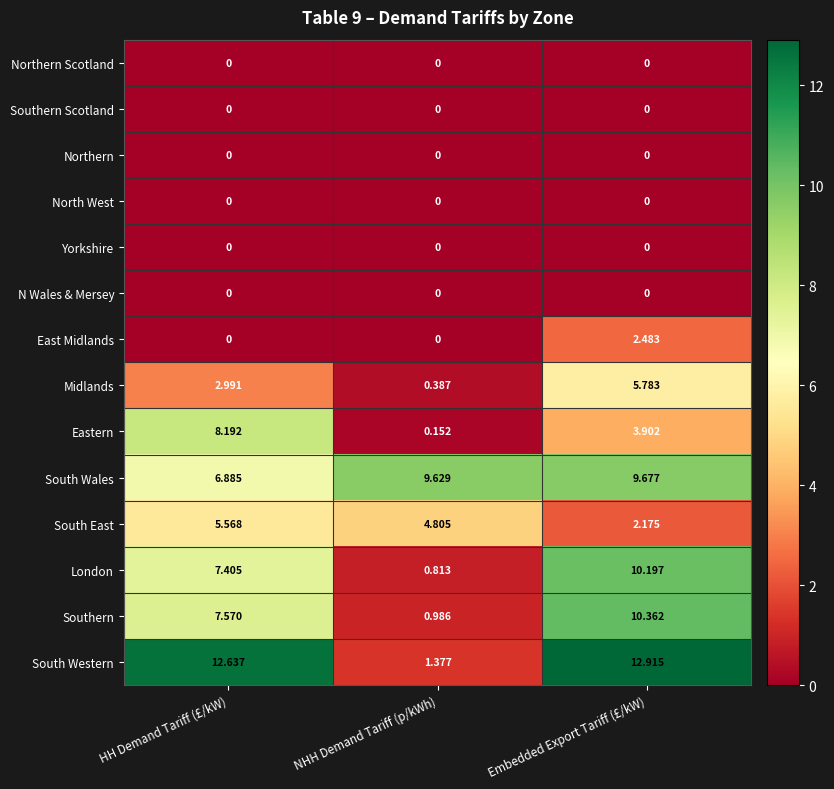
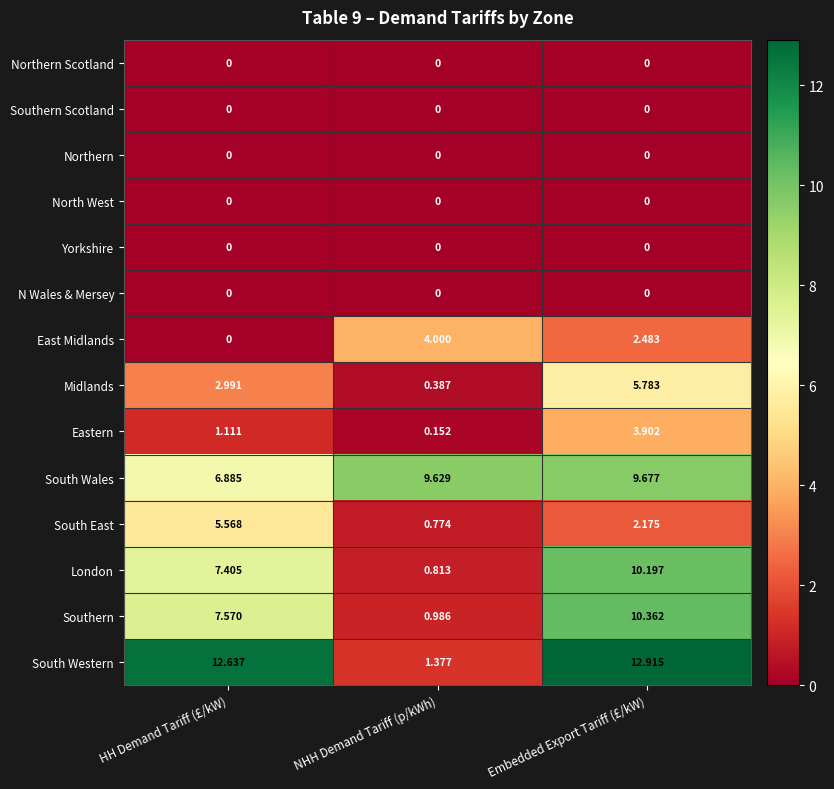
East Midlands, NHH Demand Tariff (p/kWh): 0 -> 4.000
Eastern, HH Demand Tariff (£/kW): 8.192 -> 1.111
South East, NHH Demand Tariff (p/kWh): 4.805 -> 0.774
